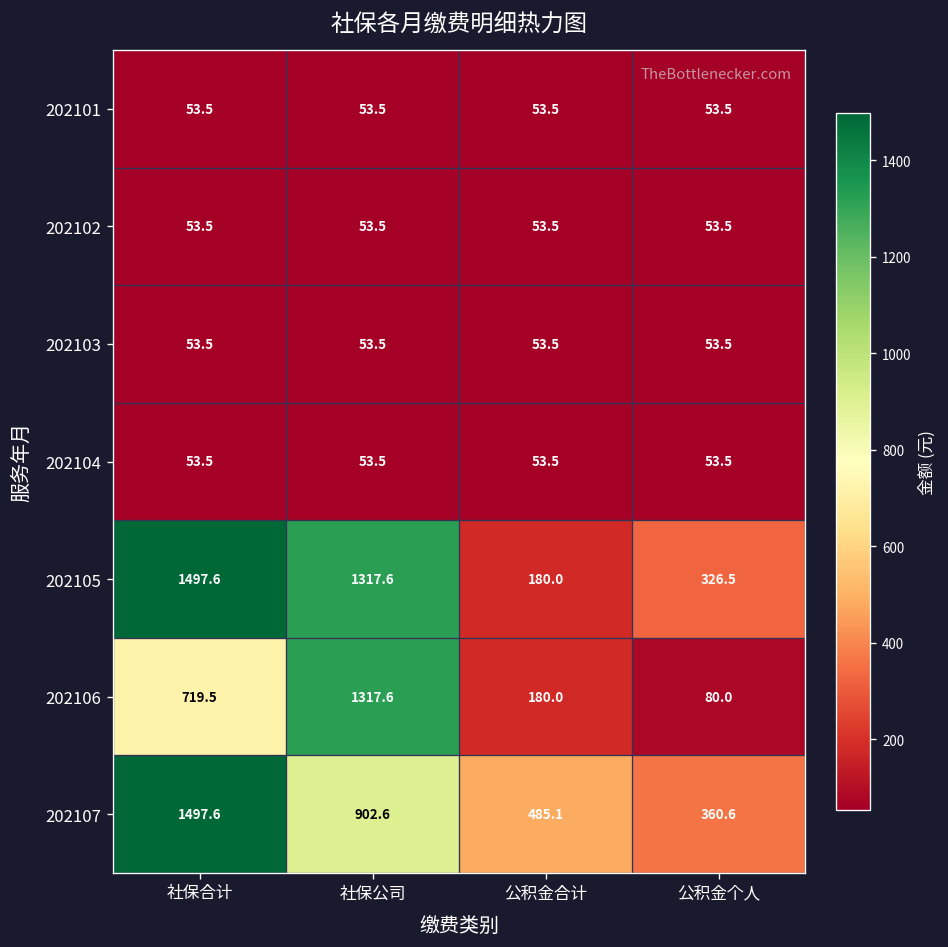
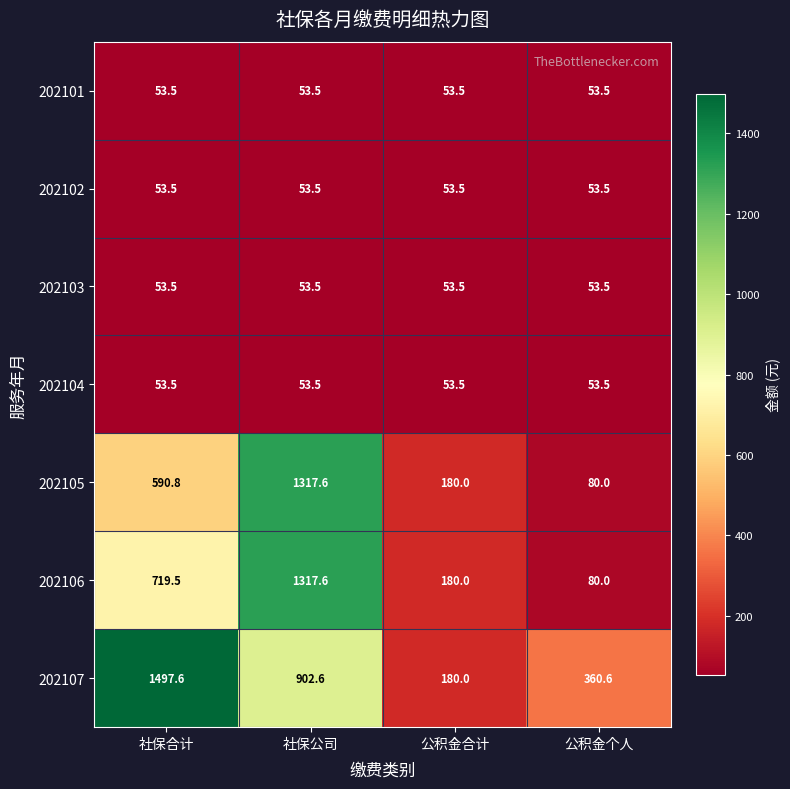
202105, 社保合计: 1497.6 -> 590.8
202105, 公积金个人: 326.5 -> 80.0
202107, 公积金合计: 485.1 -> 180.0
